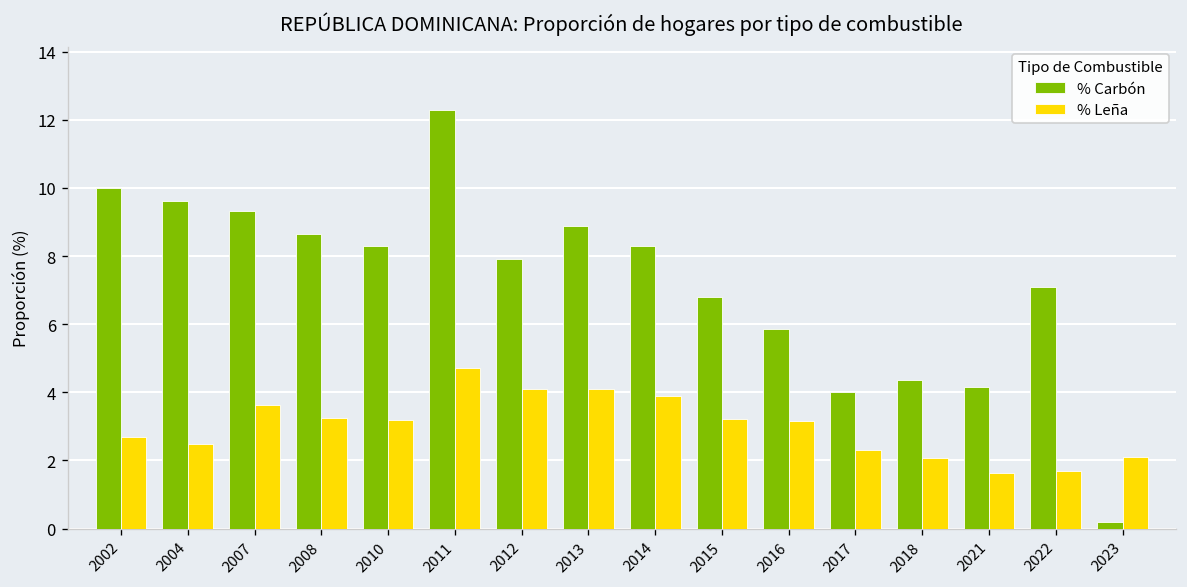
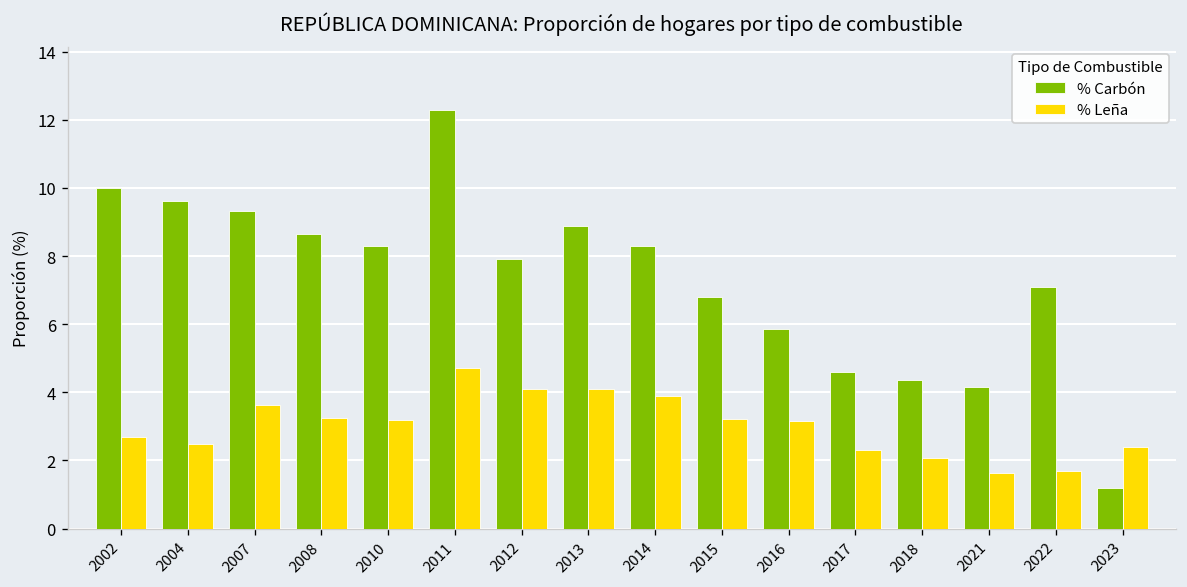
% Carbón, 2017: 4.0 -> 4.6
% Carbón, 2023: 0.2 -> 1.2
% Leña, 2023: 2.1 -> 2.4
